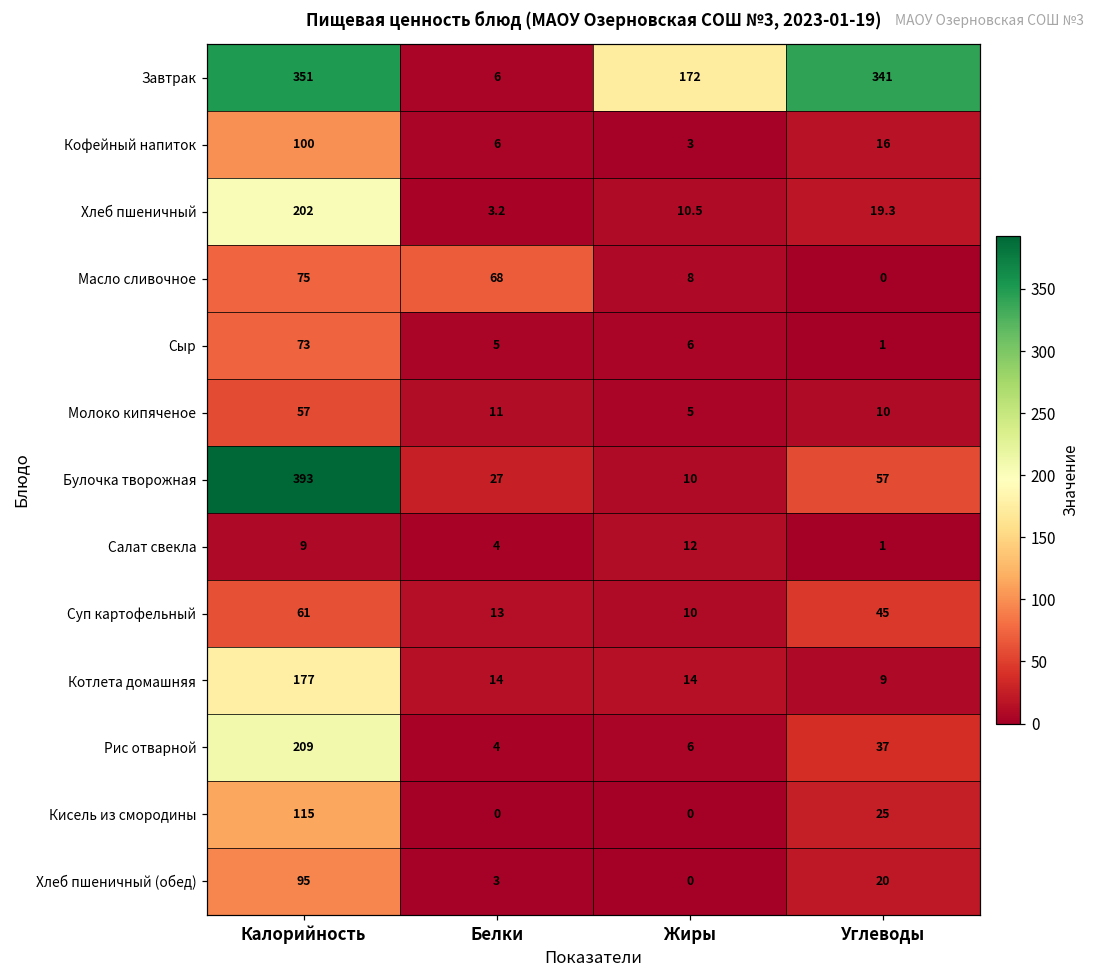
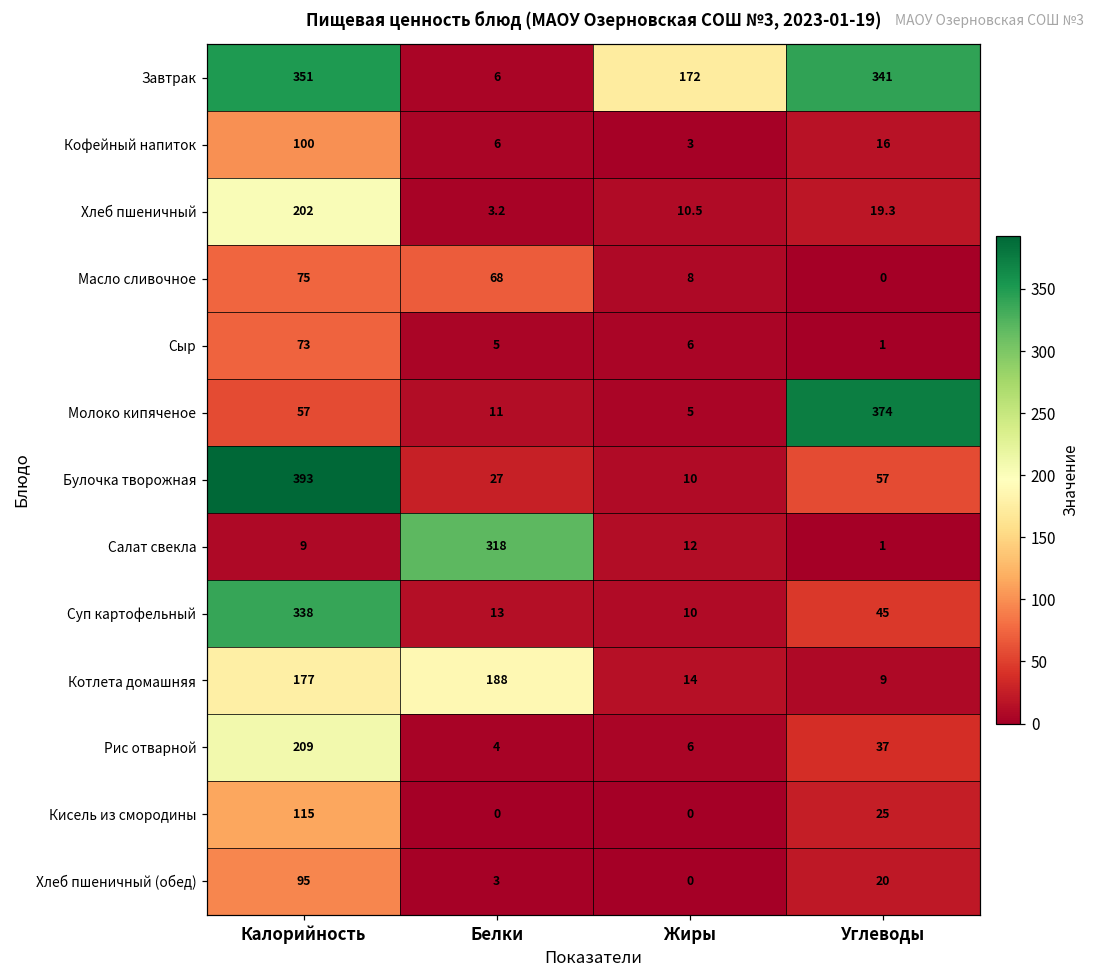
Молоко кипяченое, Углеводы: 10 -> 374
Салат свекла, Белки: 4 -> 318
Суп картофельный, Калорийность: 61 -> 338
Котлета домашняя, Белки: 14 -> 188
